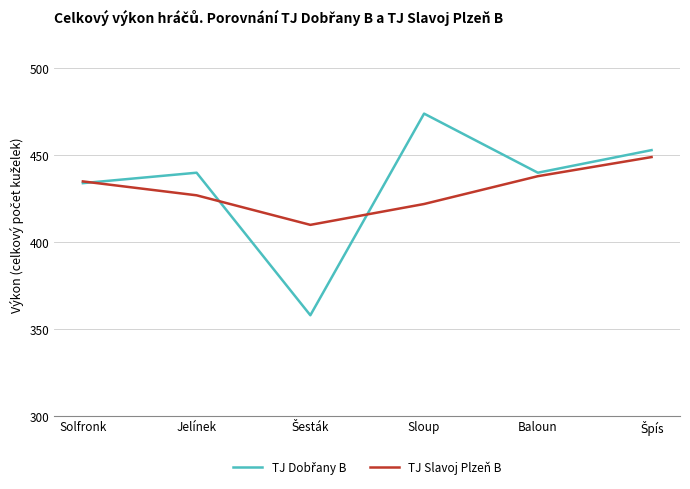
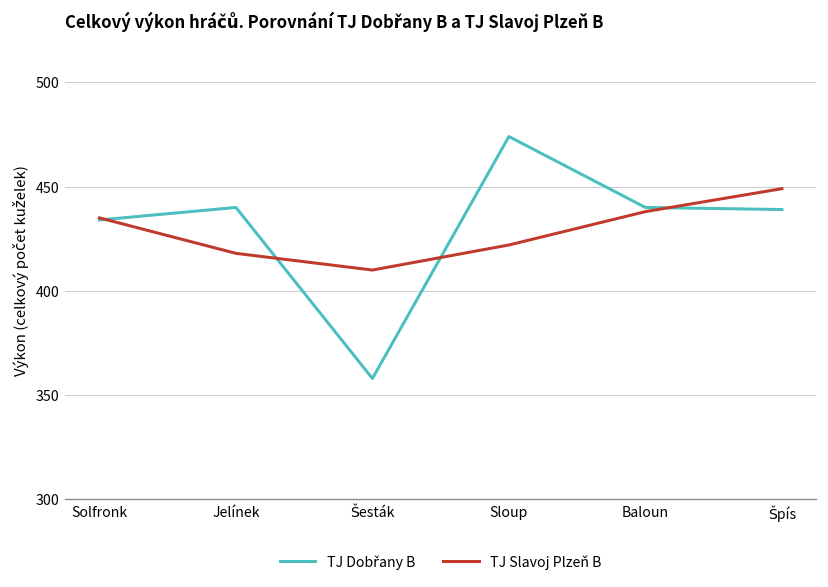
TJ Slavoj Plzeň B, Jelínek: 427 -> 418
TJ Dobřany B, Špís: 453 -> 439
